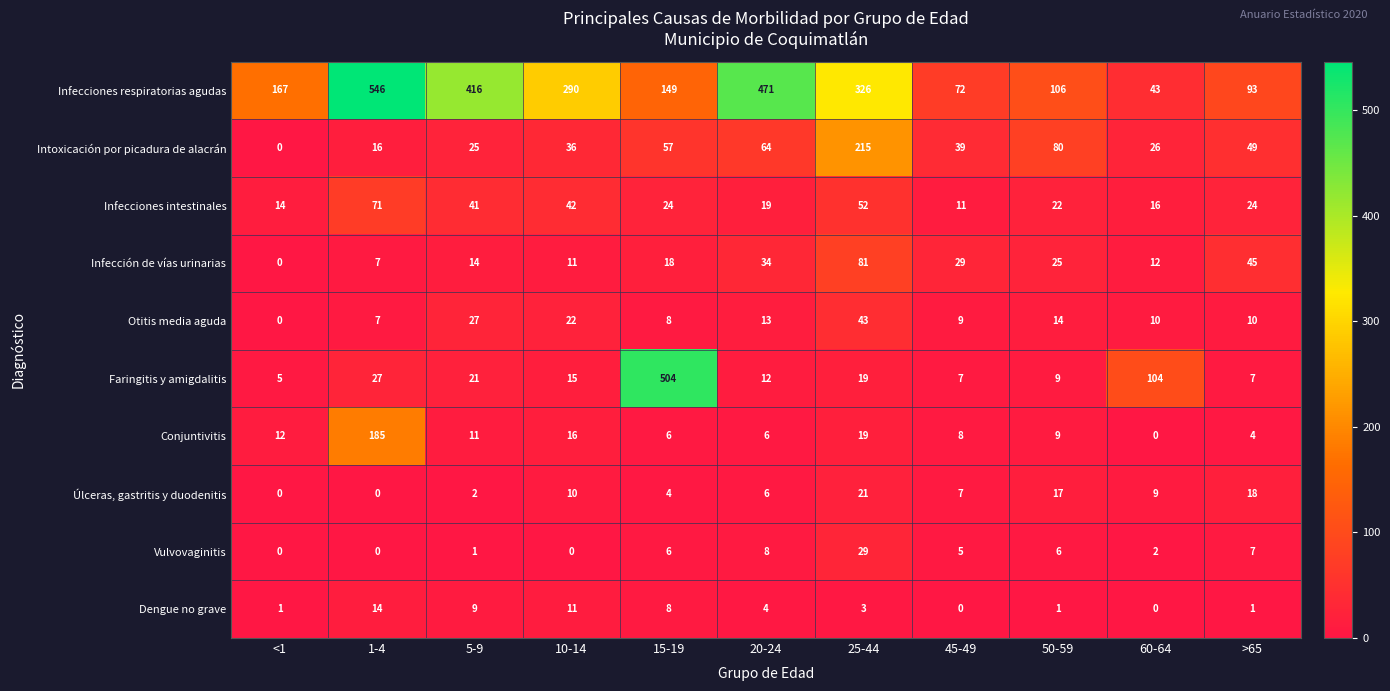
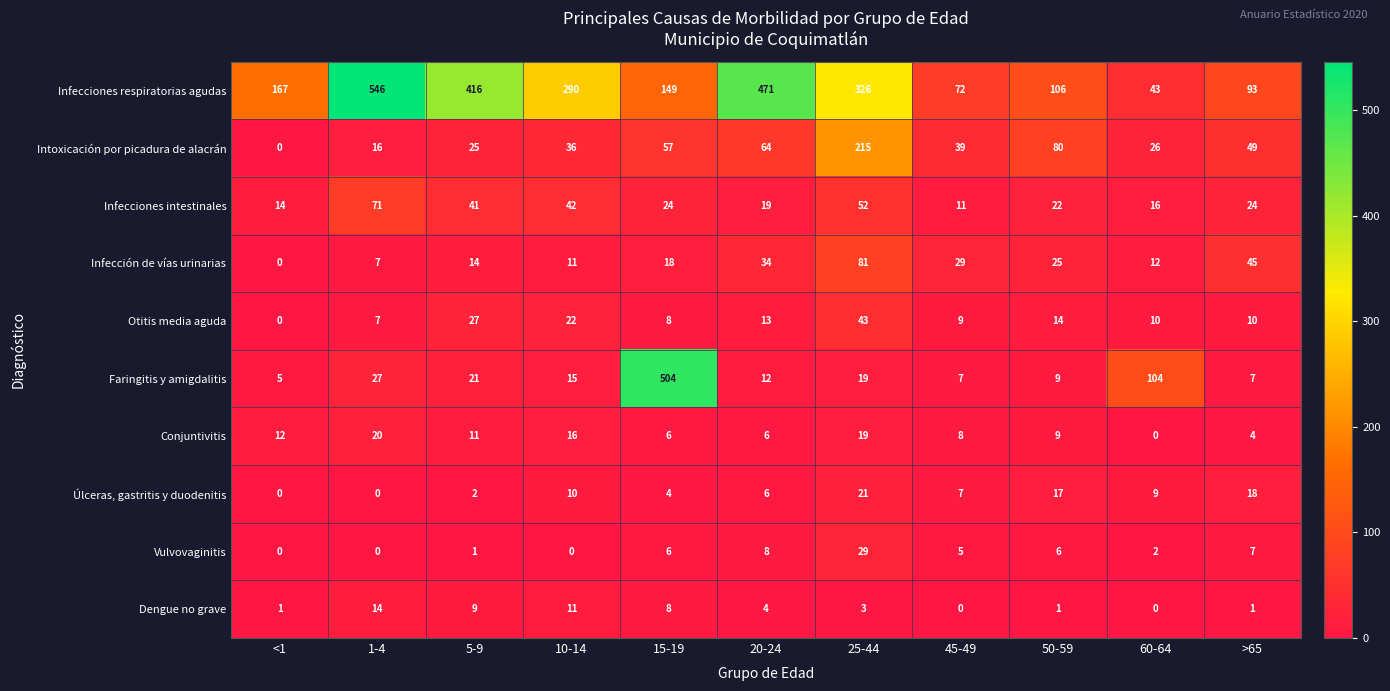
Conjuntivitis, 1-4: 185 -> 20
